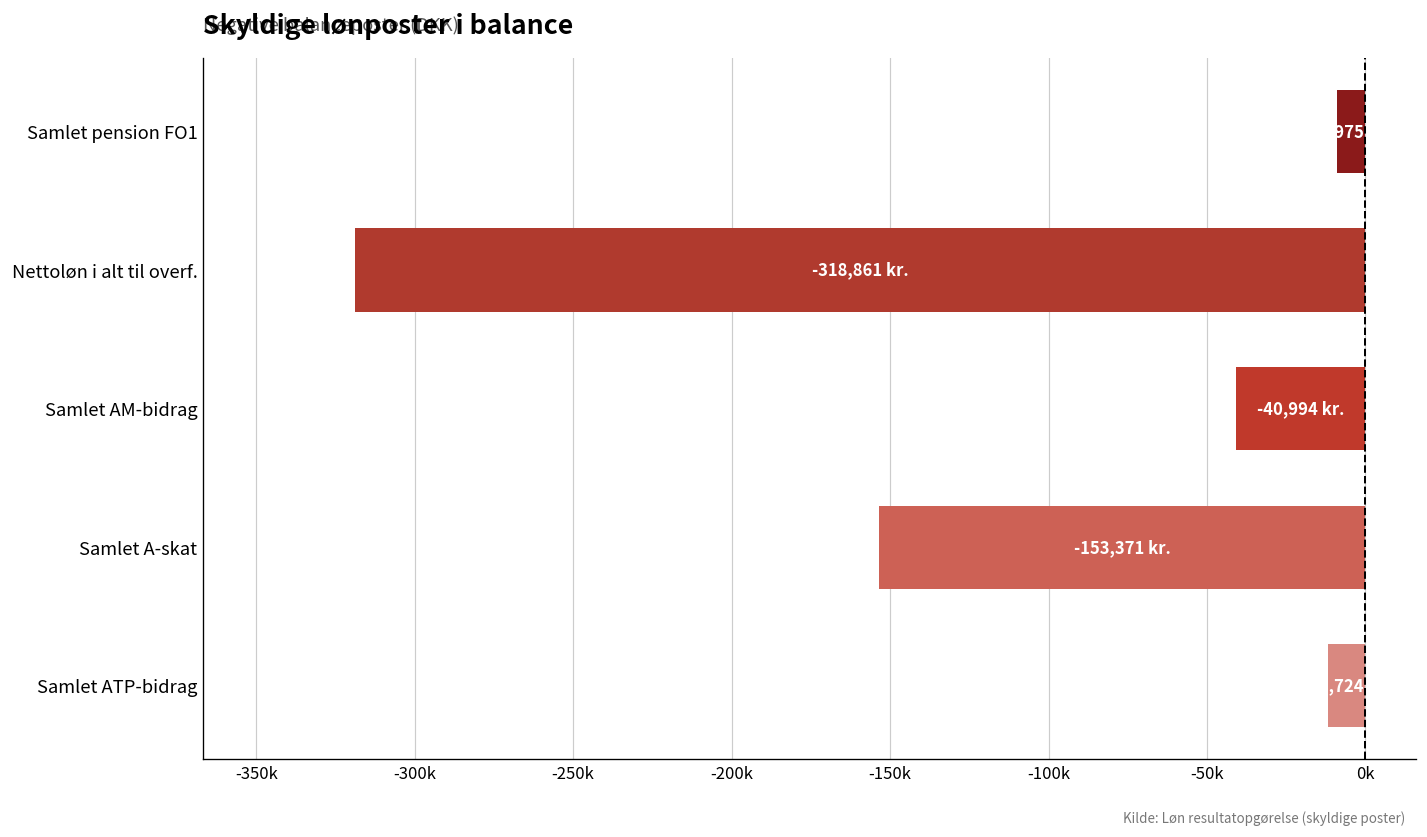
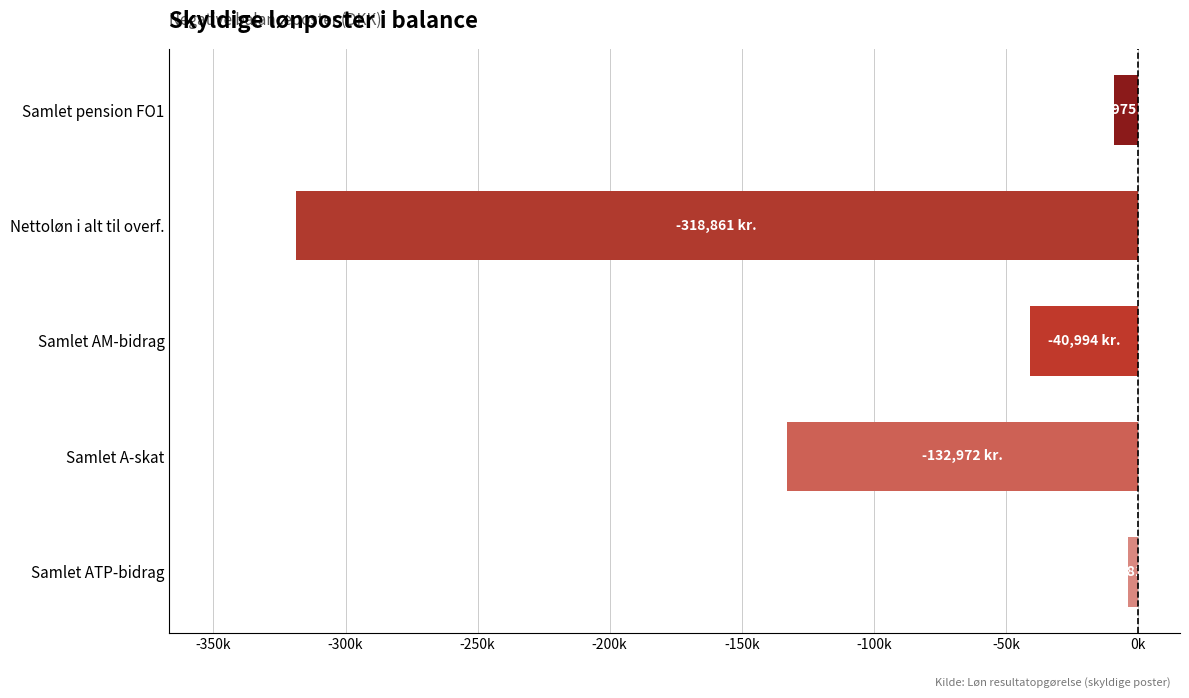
Samlet A-skat: -153,371 -> -132,972
Samlet ATP-bidrag: -12000 -> -4000
